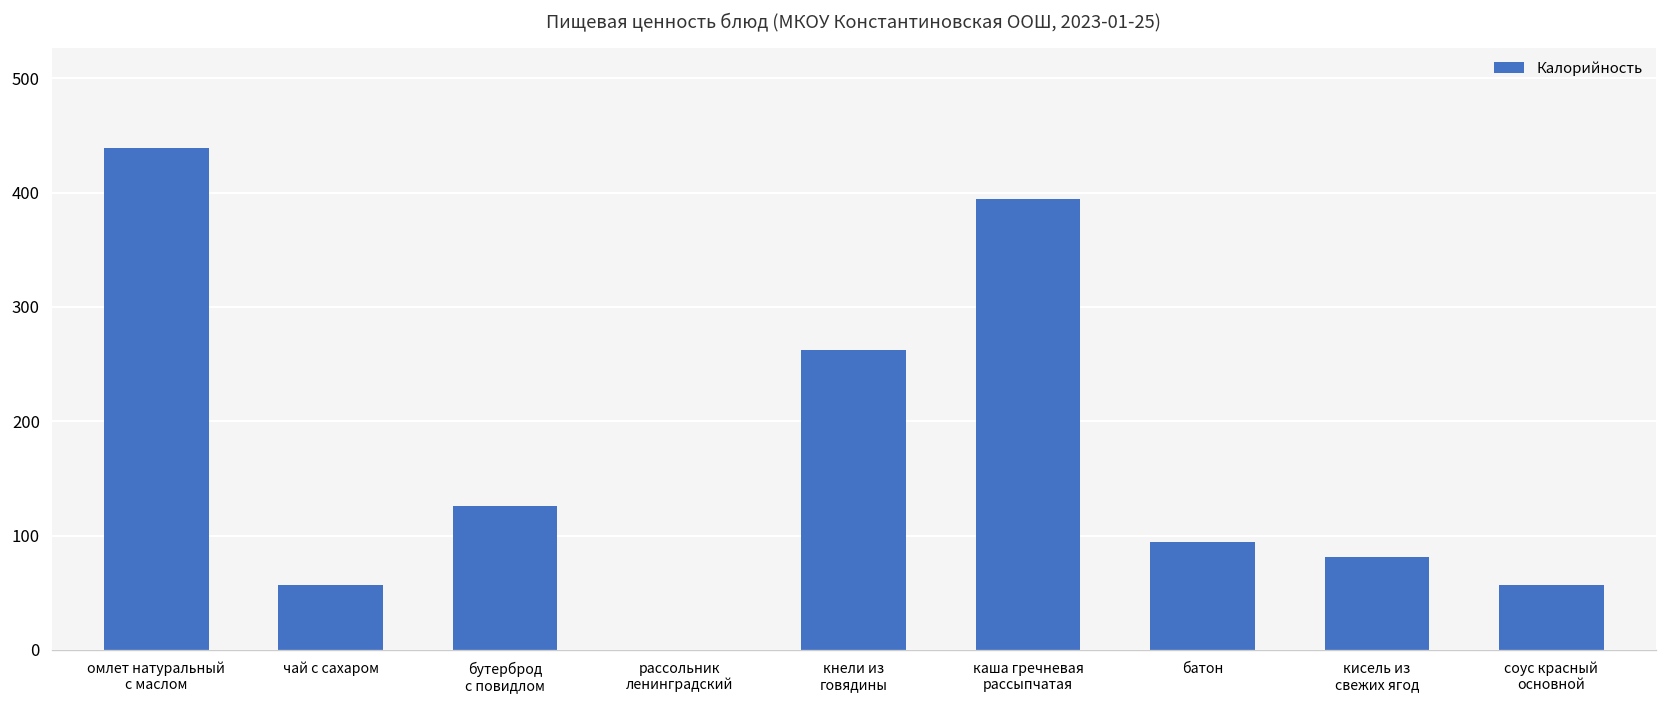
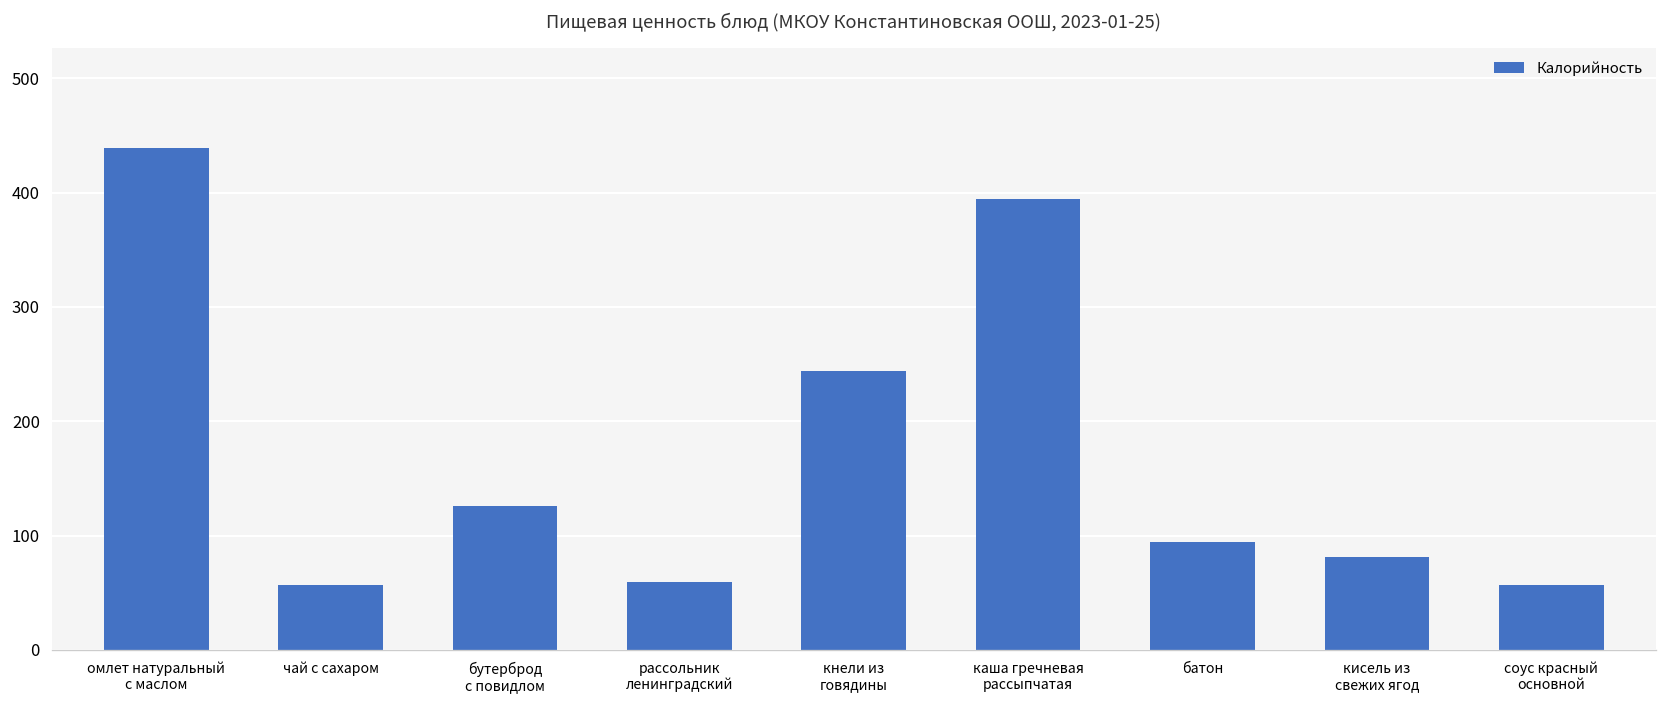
рассольник ленинградский: 0 -> 60
кнели из говядины: 260 -> 240
